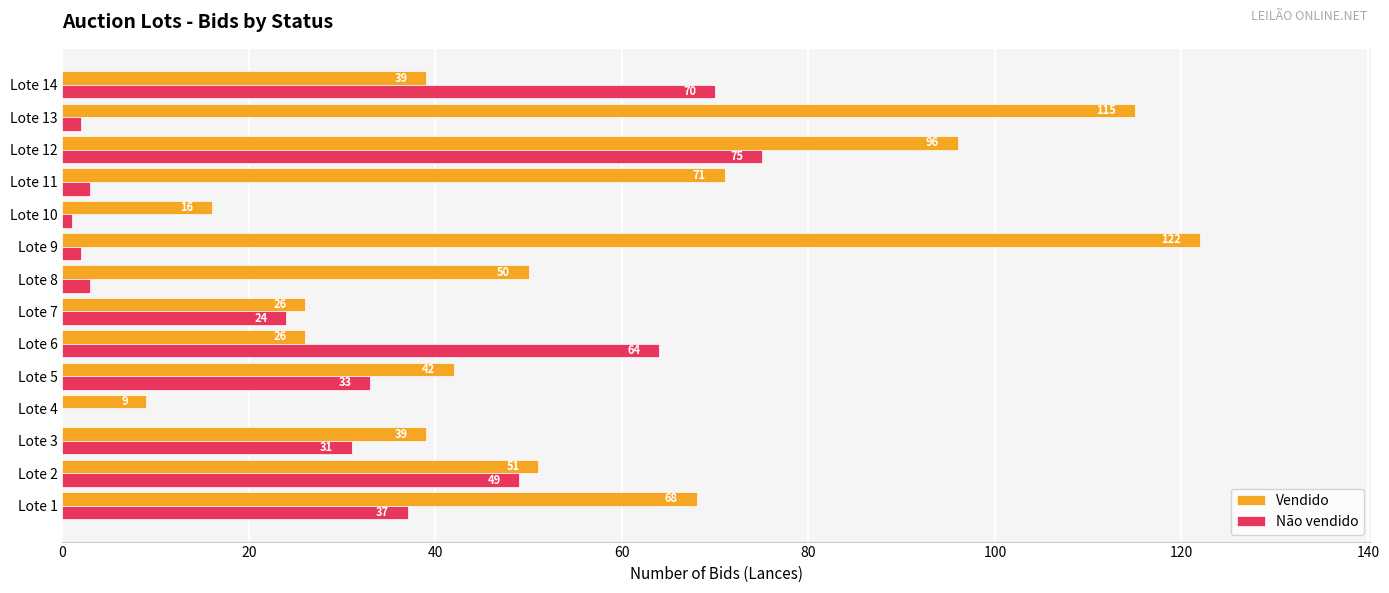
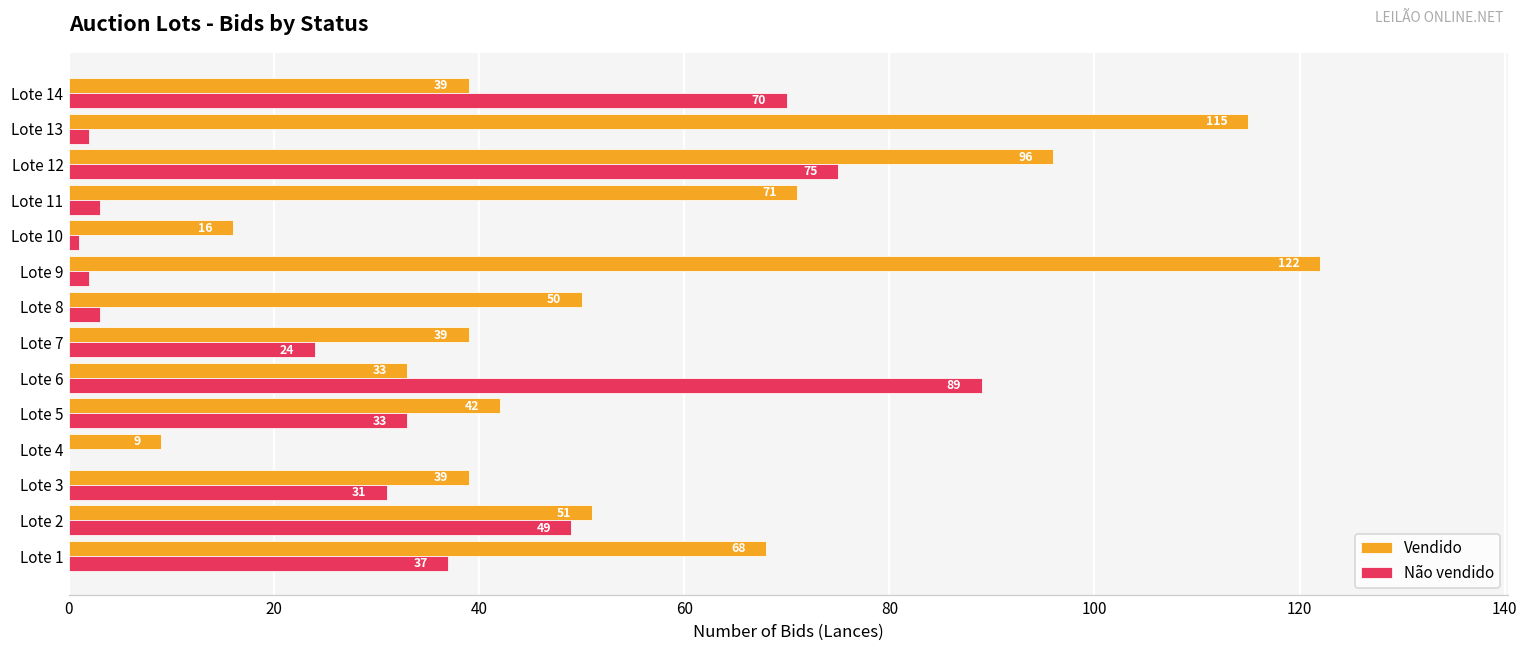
Vendido, Lote 7: 26 -> 39
Vendido, Lote 6: 26 -> 33
Não vendido, Lote 6: 64 -> 89
